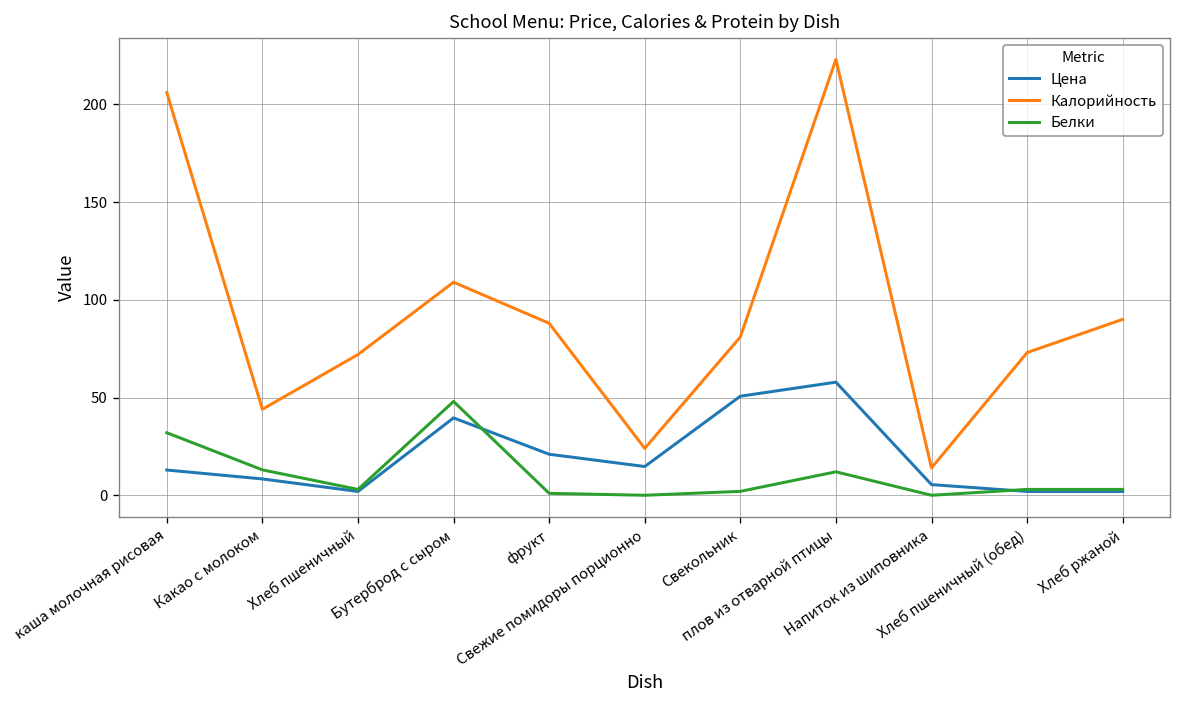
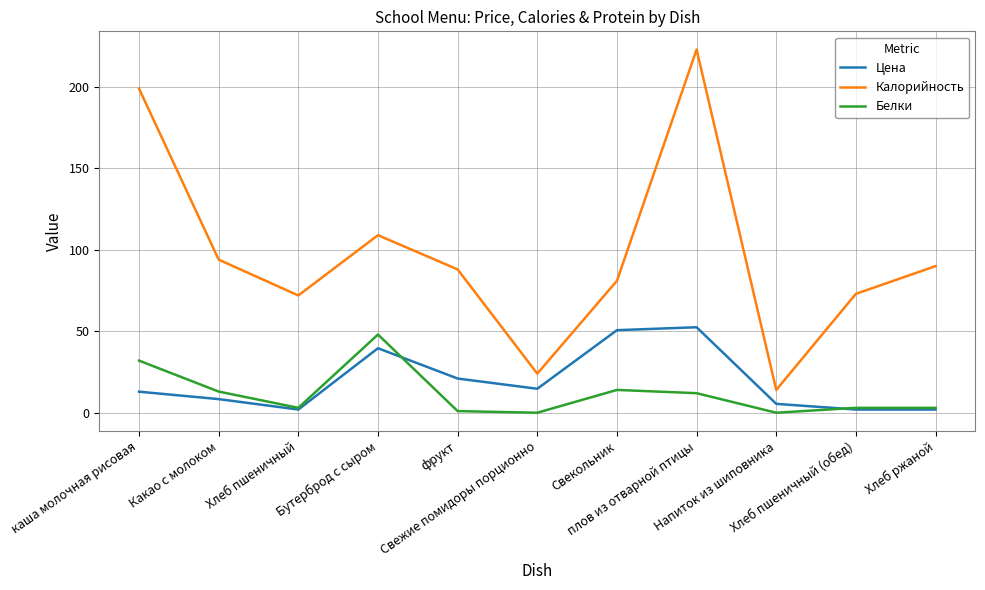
Калорийность, каша молочная рисовая: 206 -> 199
Калорийность, Какао с молоком: 44 -> 94
Белки, Свекольник: 2 -> 14
Цена, плов из отварной птицы: 58 -> 52
